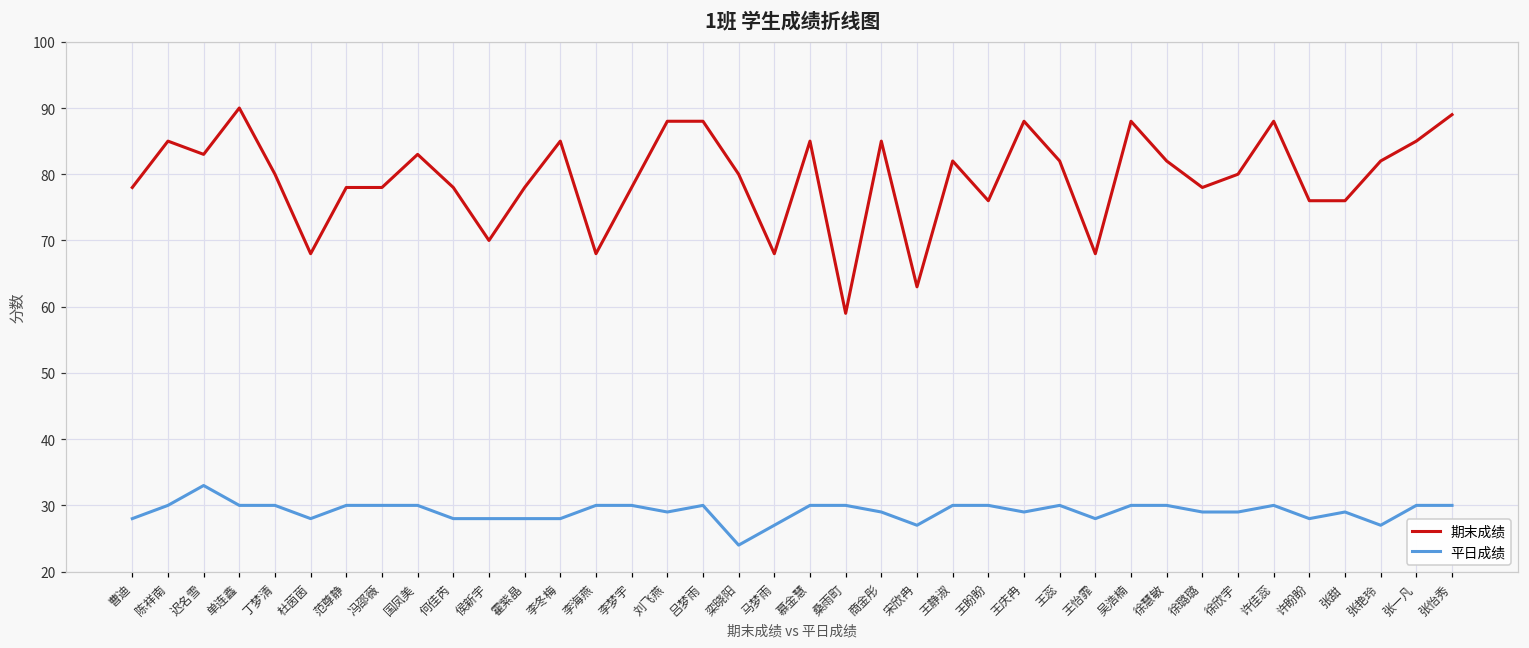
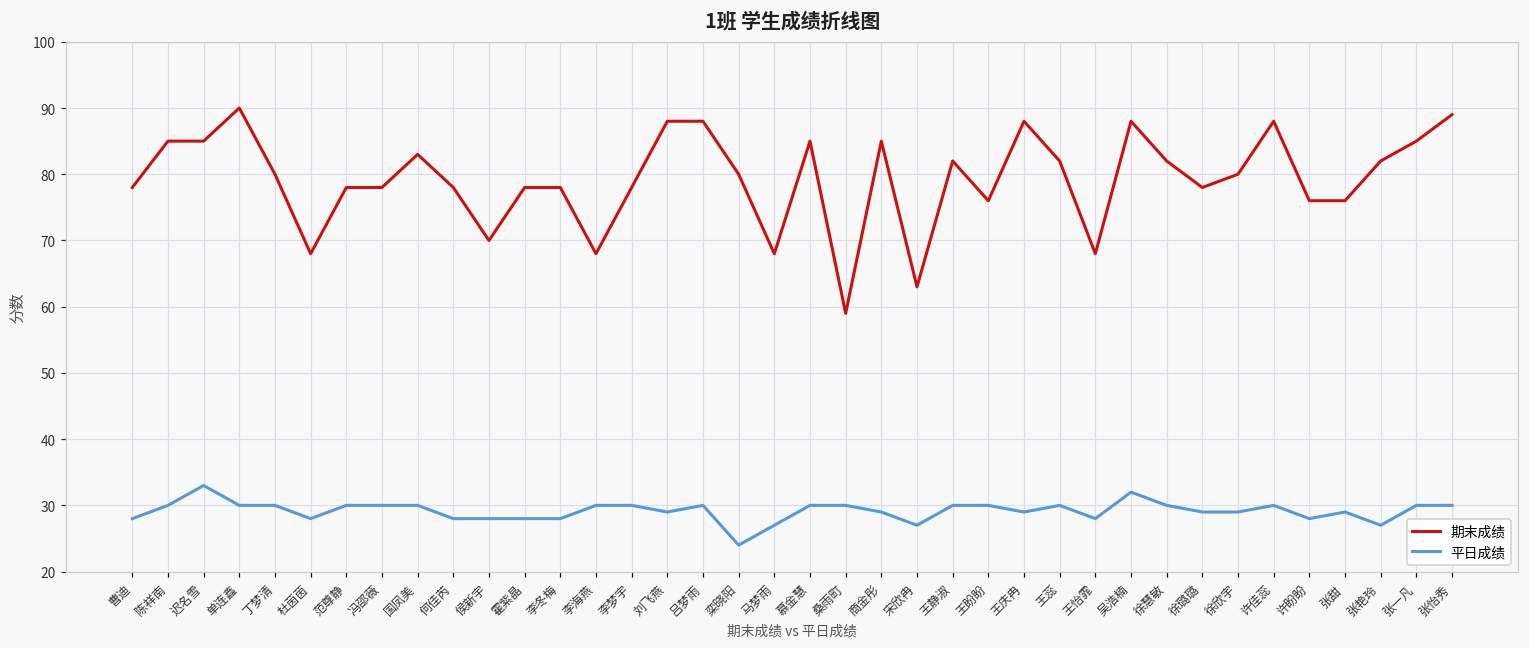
期末成绩, 迟名雪: 83 -> 85
期末成绩, 李冬梅: 85 -> 78
平日成绩, 吴浩楠: 30 -> 32
